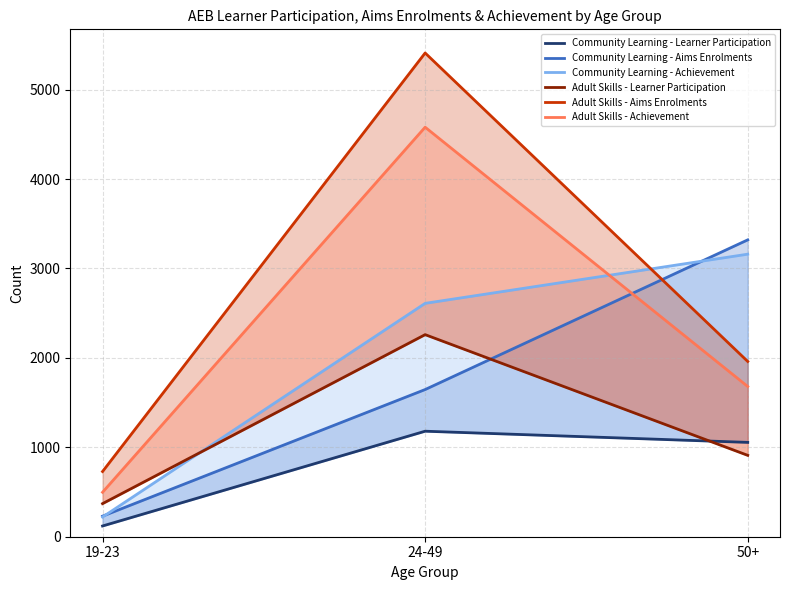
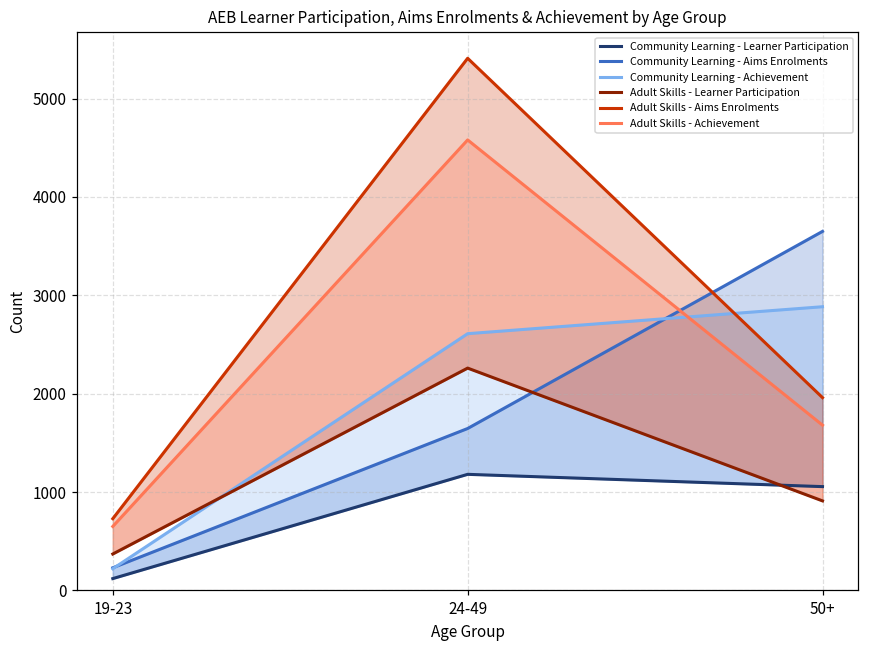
Adult Skills - Achievement, 19-23: 500 -> 700
Community Learning - Aims Enrolments, 50+: 3300 -> 3700
Community Learning - Achievement, 50+: 3200 -> 2900
